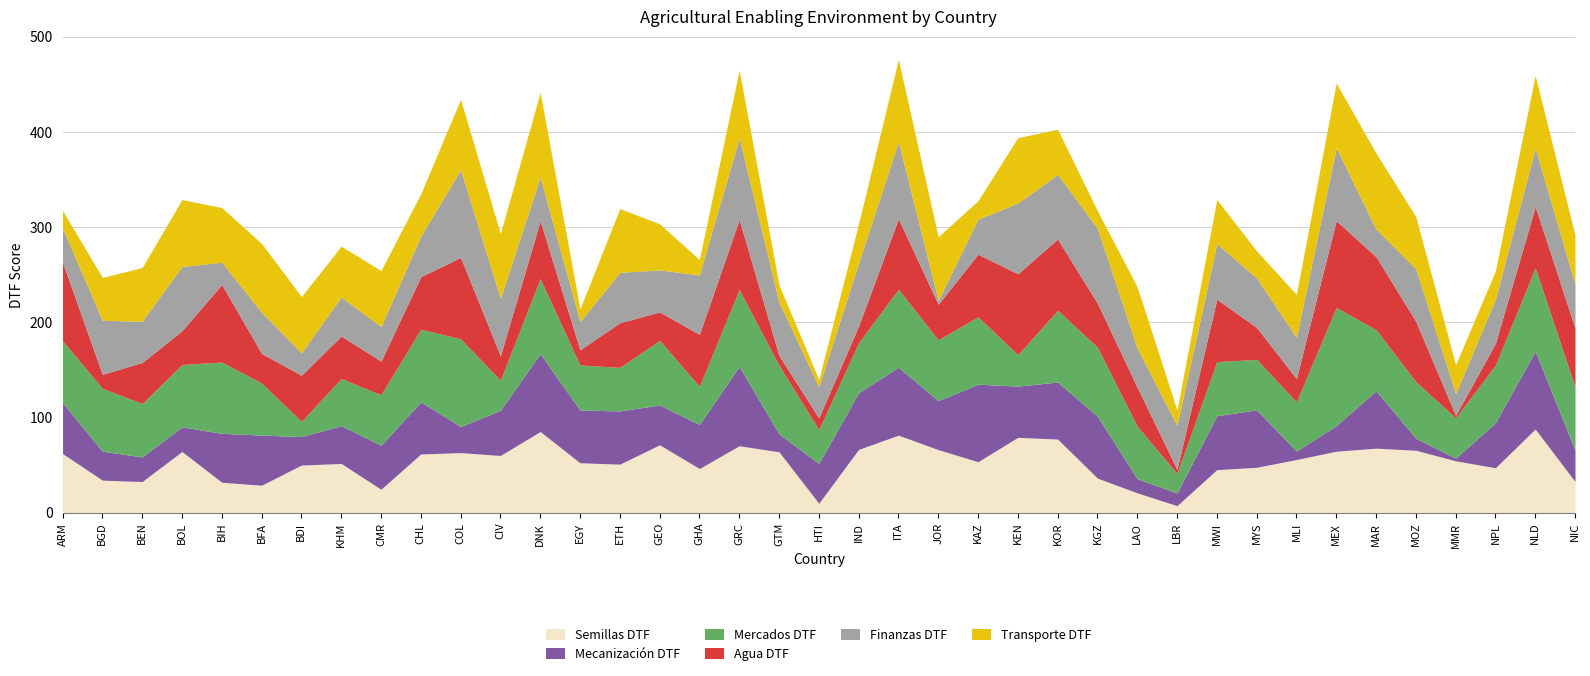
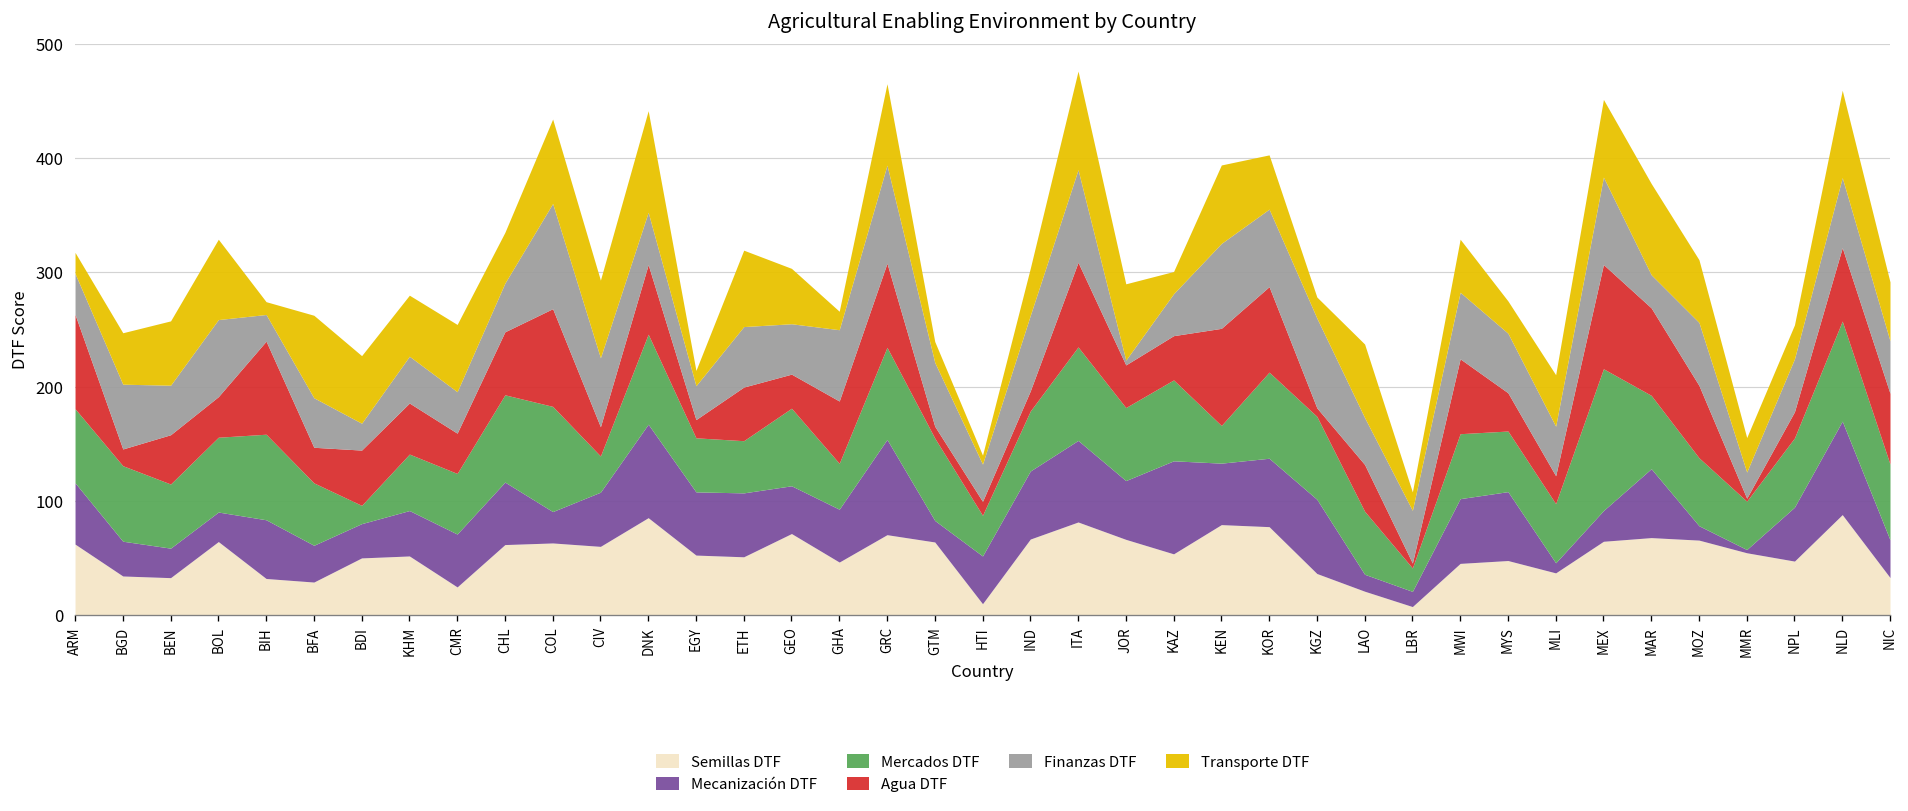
Transporte DTF, BIH: 60 -> 10
Mecanización DTF, BFA: 50 -> 30
Agua DTF, KAZ: 70 -> 40
Agua DTF, KGZ: 50 -> 10
Semillas DTF, MLI: 60 -> 40
